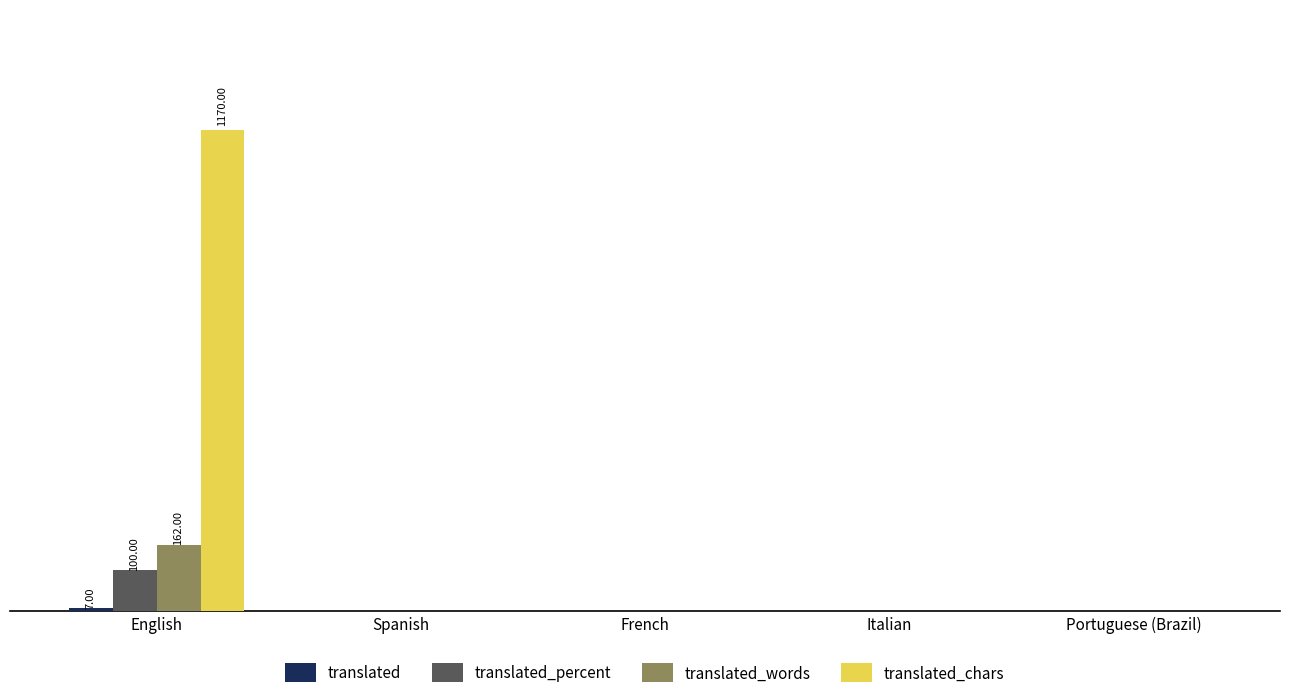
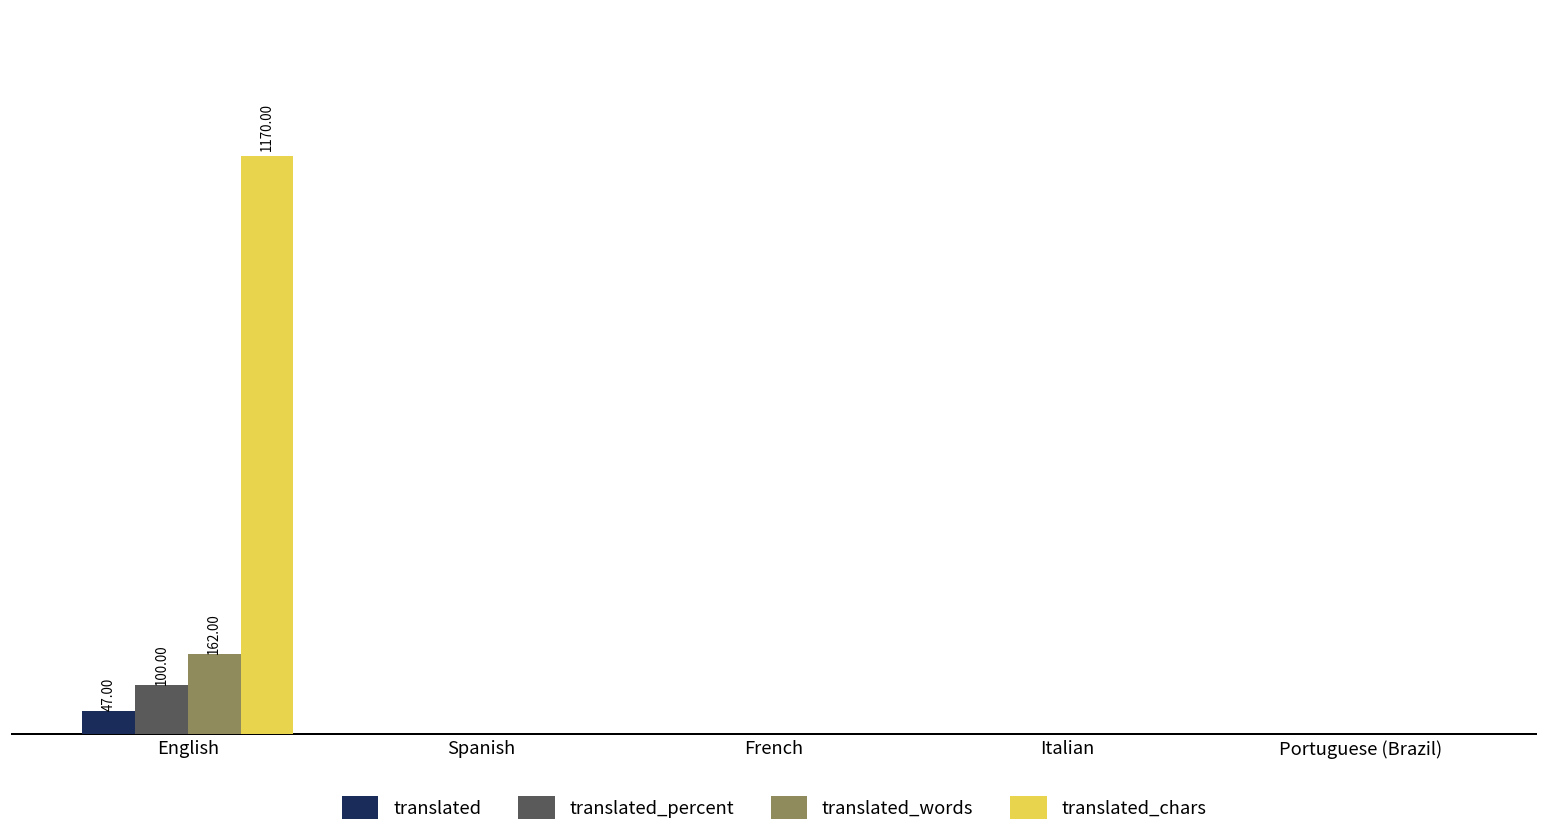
translated, English: 7.00 -> 47.00
